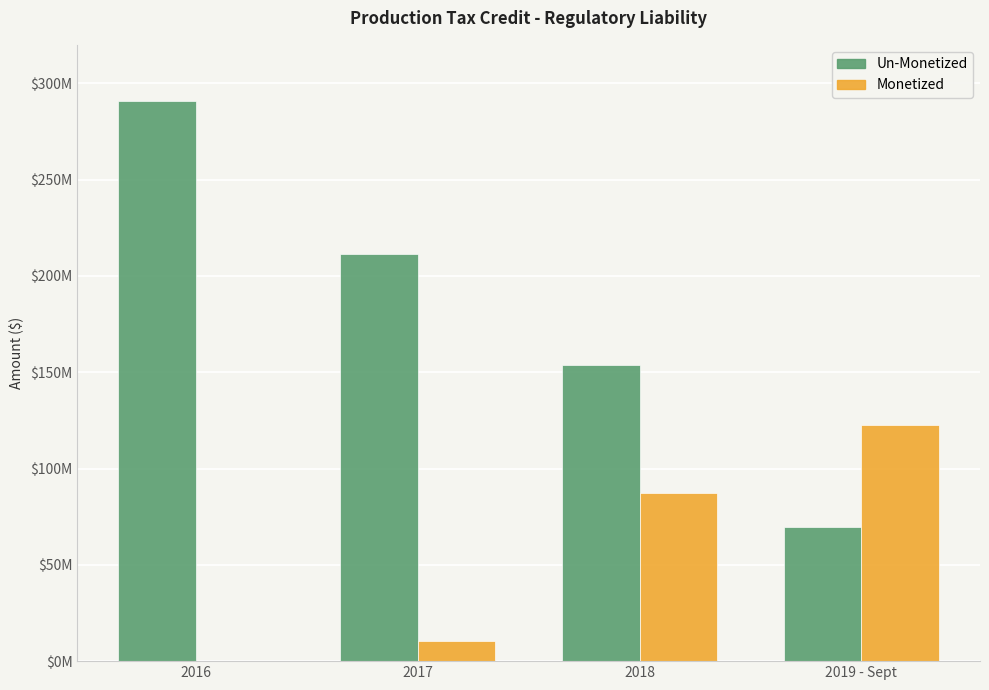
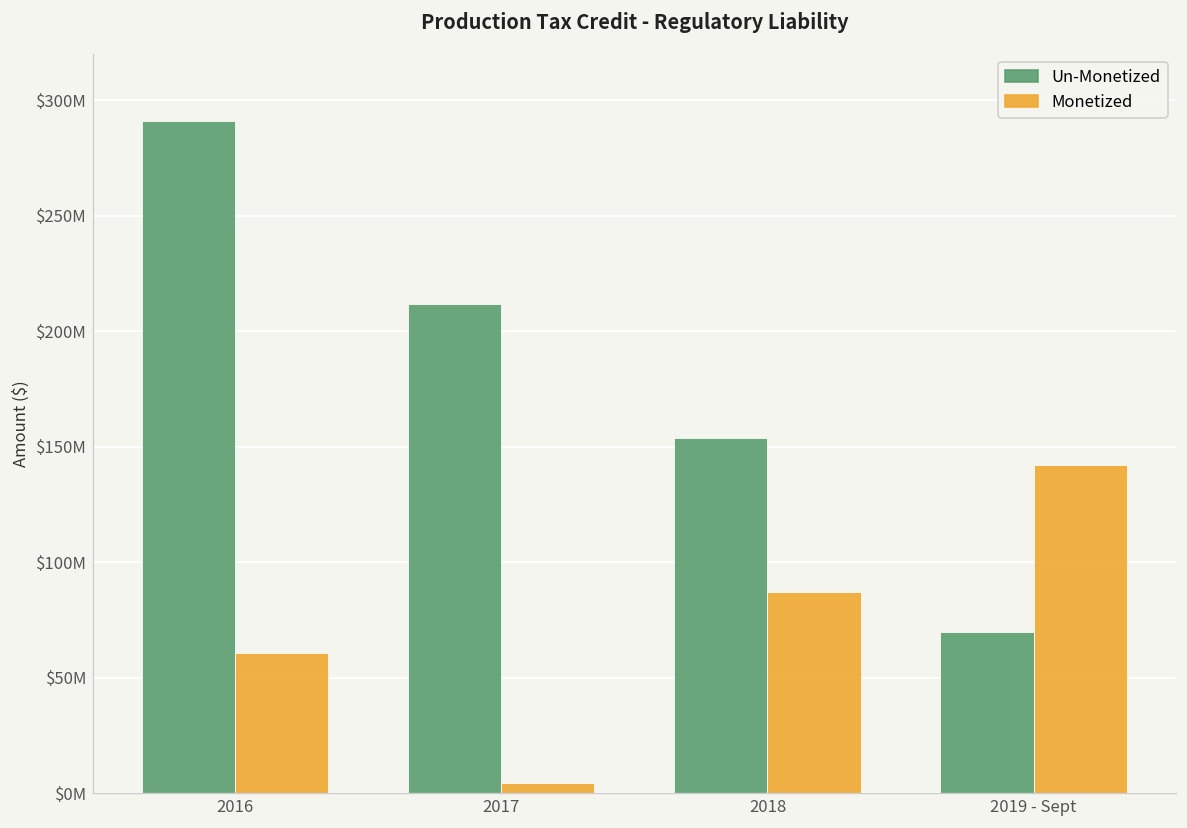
Monetized, 2016: $0 -> $61000000
Monetized, 2017: $10000000 -> $4000000
Monetized, 2019 - Sept: $123000000 -> $142000000
